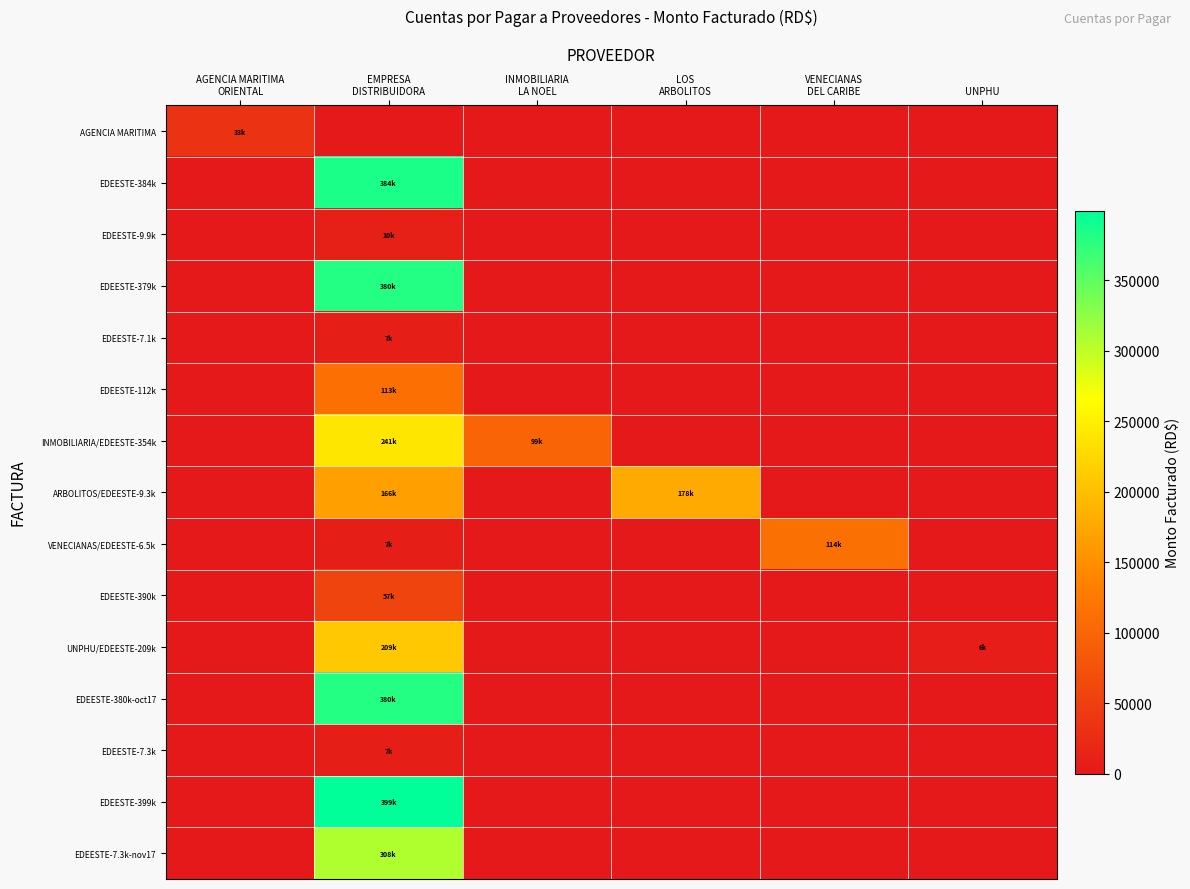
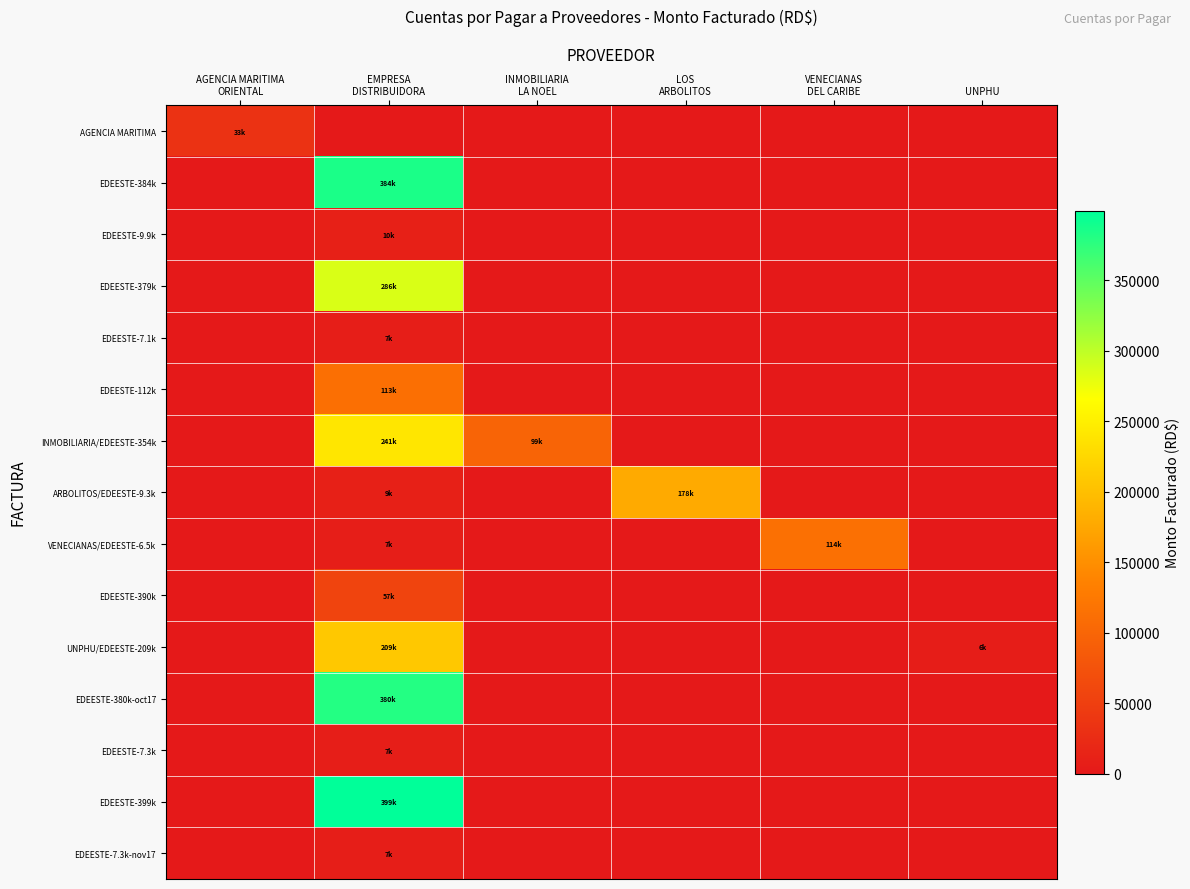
EDEESTE-379k, EMPRESA DISTRIBUIDORA: 380k -> 286k
ARBOLITOS/EDEESTE-9.3k, EMPRESA DISTRIBUIDORA: 166k -> 9k
EDEESTE-7.3k-nov17, EMPRESA DISTRIBUIDORA: 308k -> 7k
